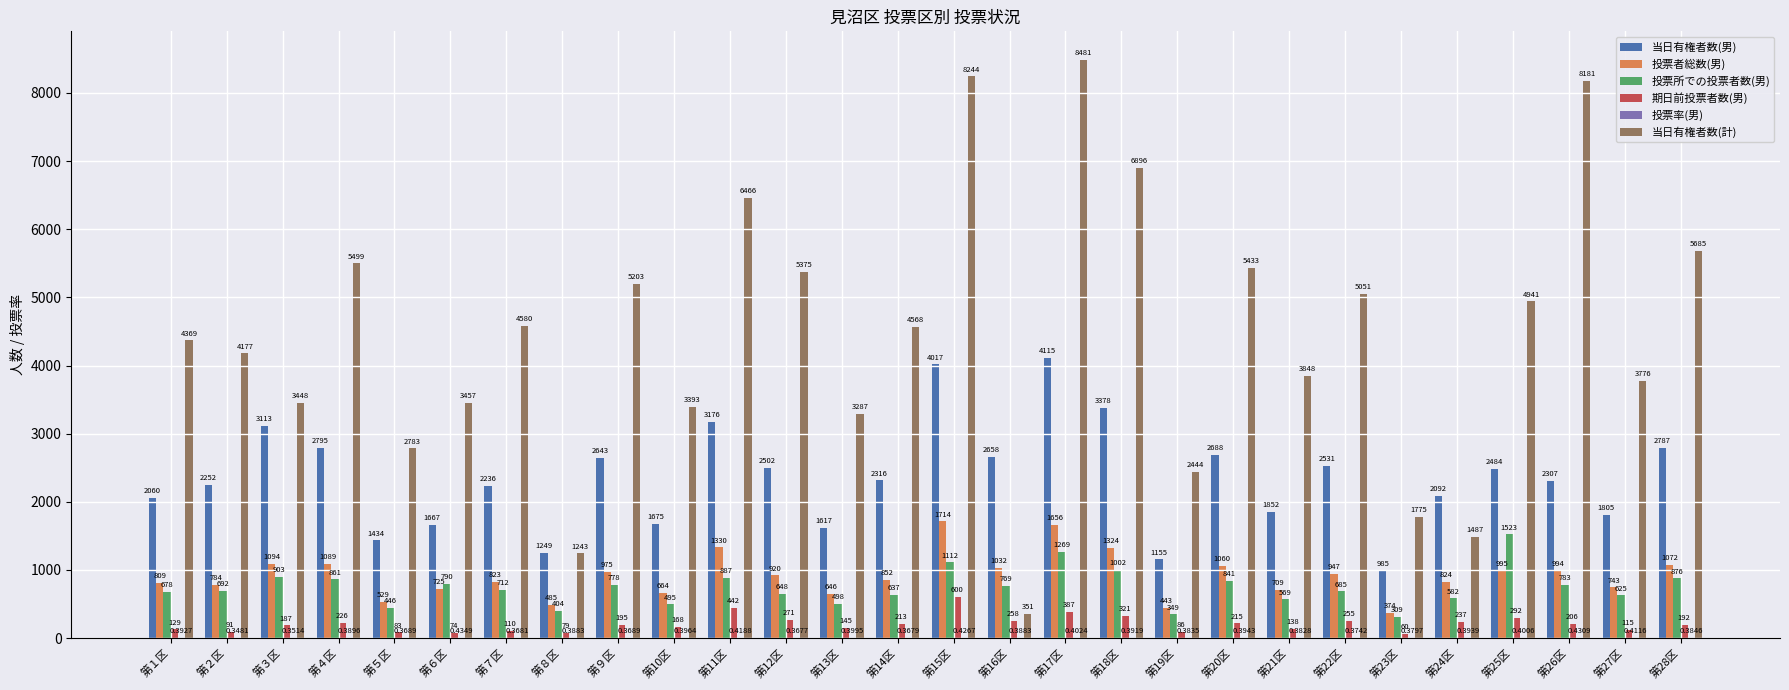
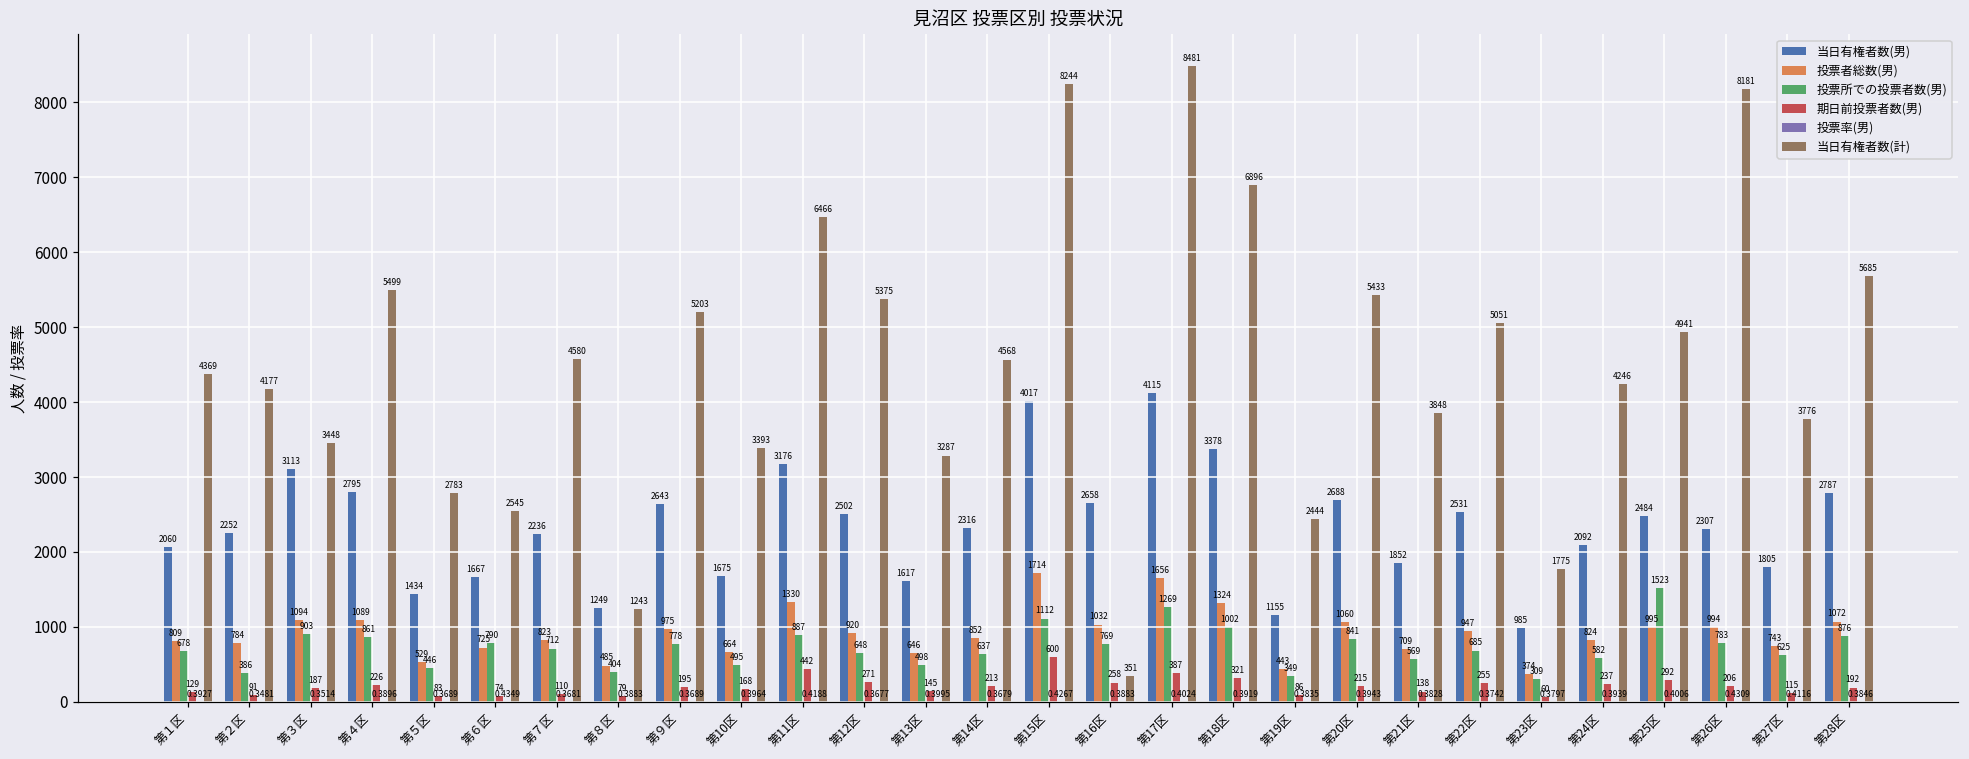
投票所での投票者数(男), 第２区: 692 -> 386
当日有権者数(計), 第６区: 3457 -> 2545
当日有権者数(計), 第24区: 1487 -> 4246
